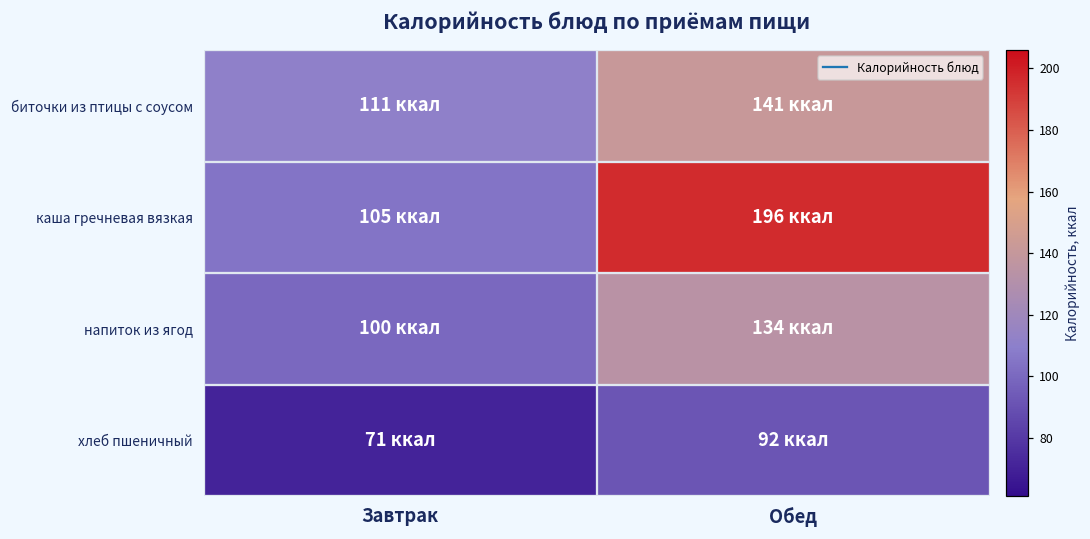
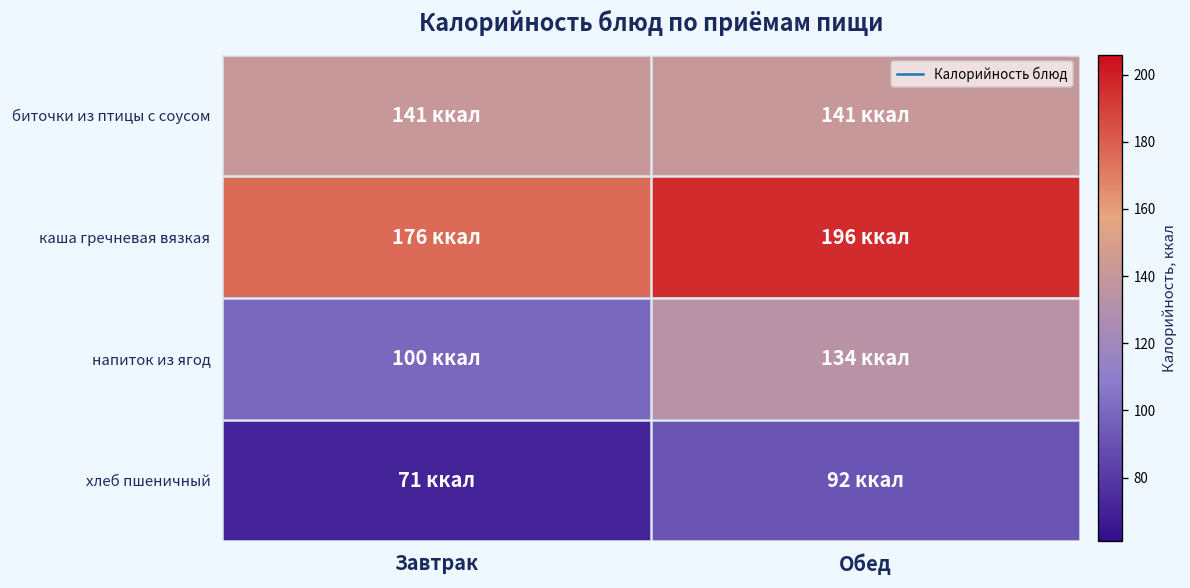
биточки из птицы с соусом, Завтрак: 111 -> 141
каша гречневая вязкая, Завтрак: 105 -> 176
